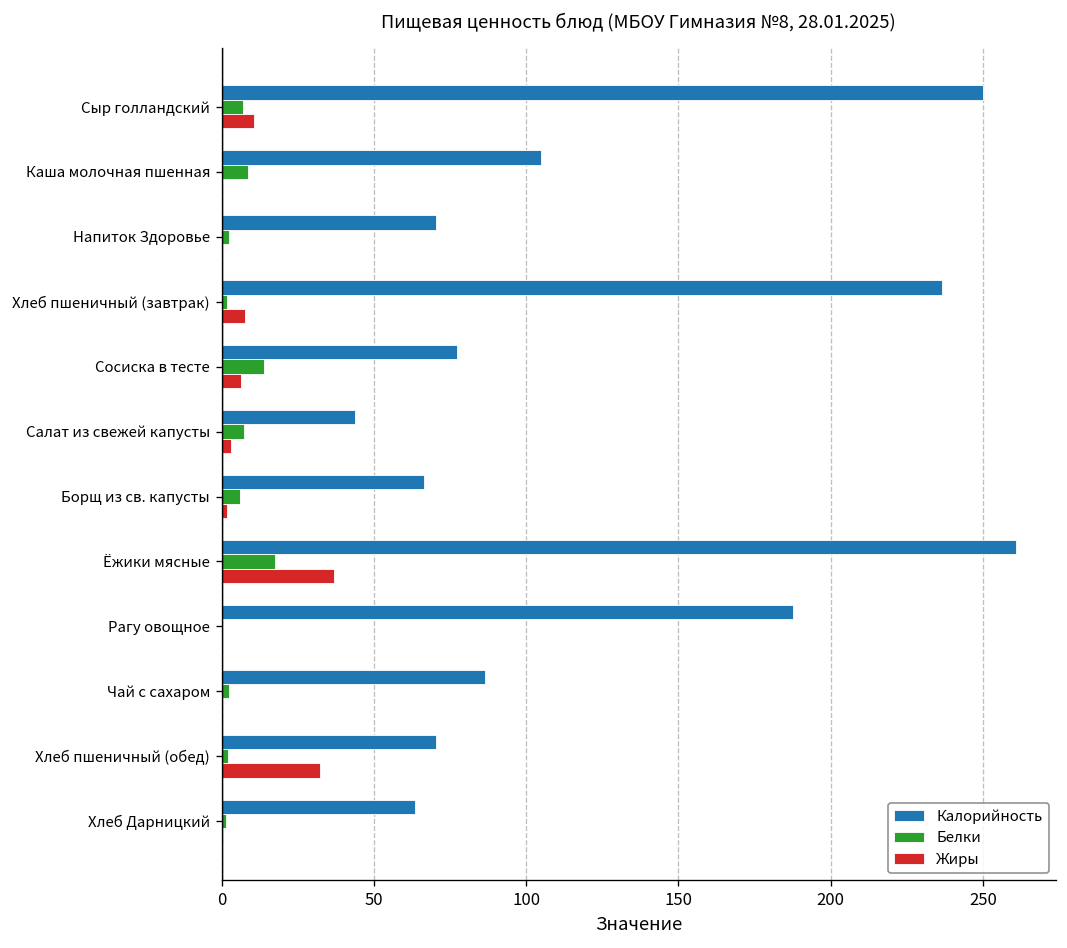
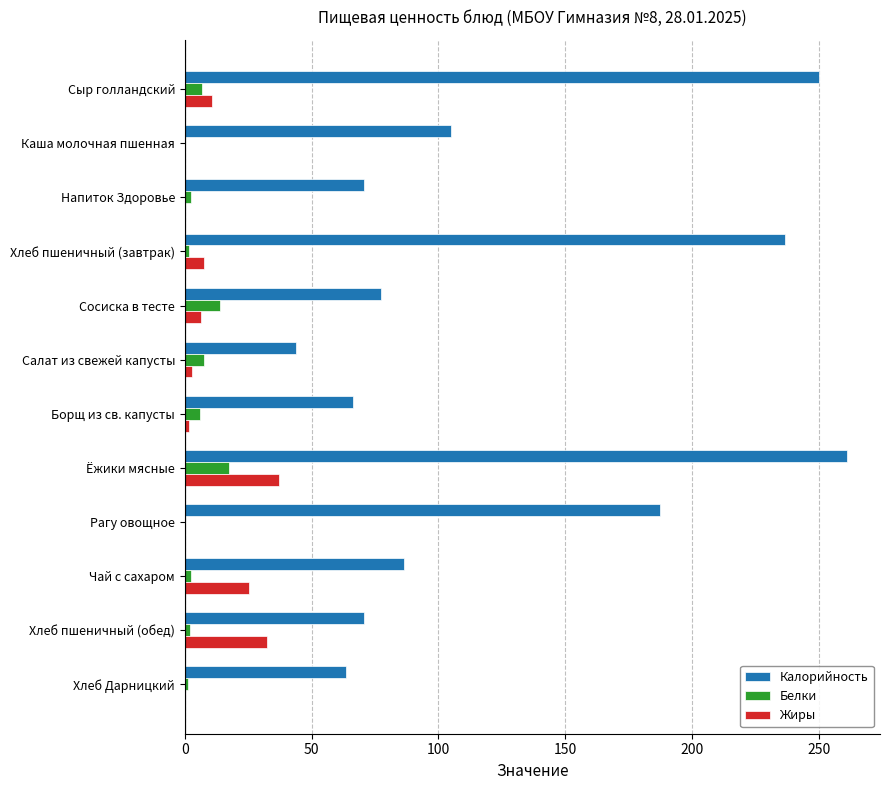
Белки, Каша молочная пшенная: 9 -> 0
Жиры, Чай с сахаром: 0 -> 25
